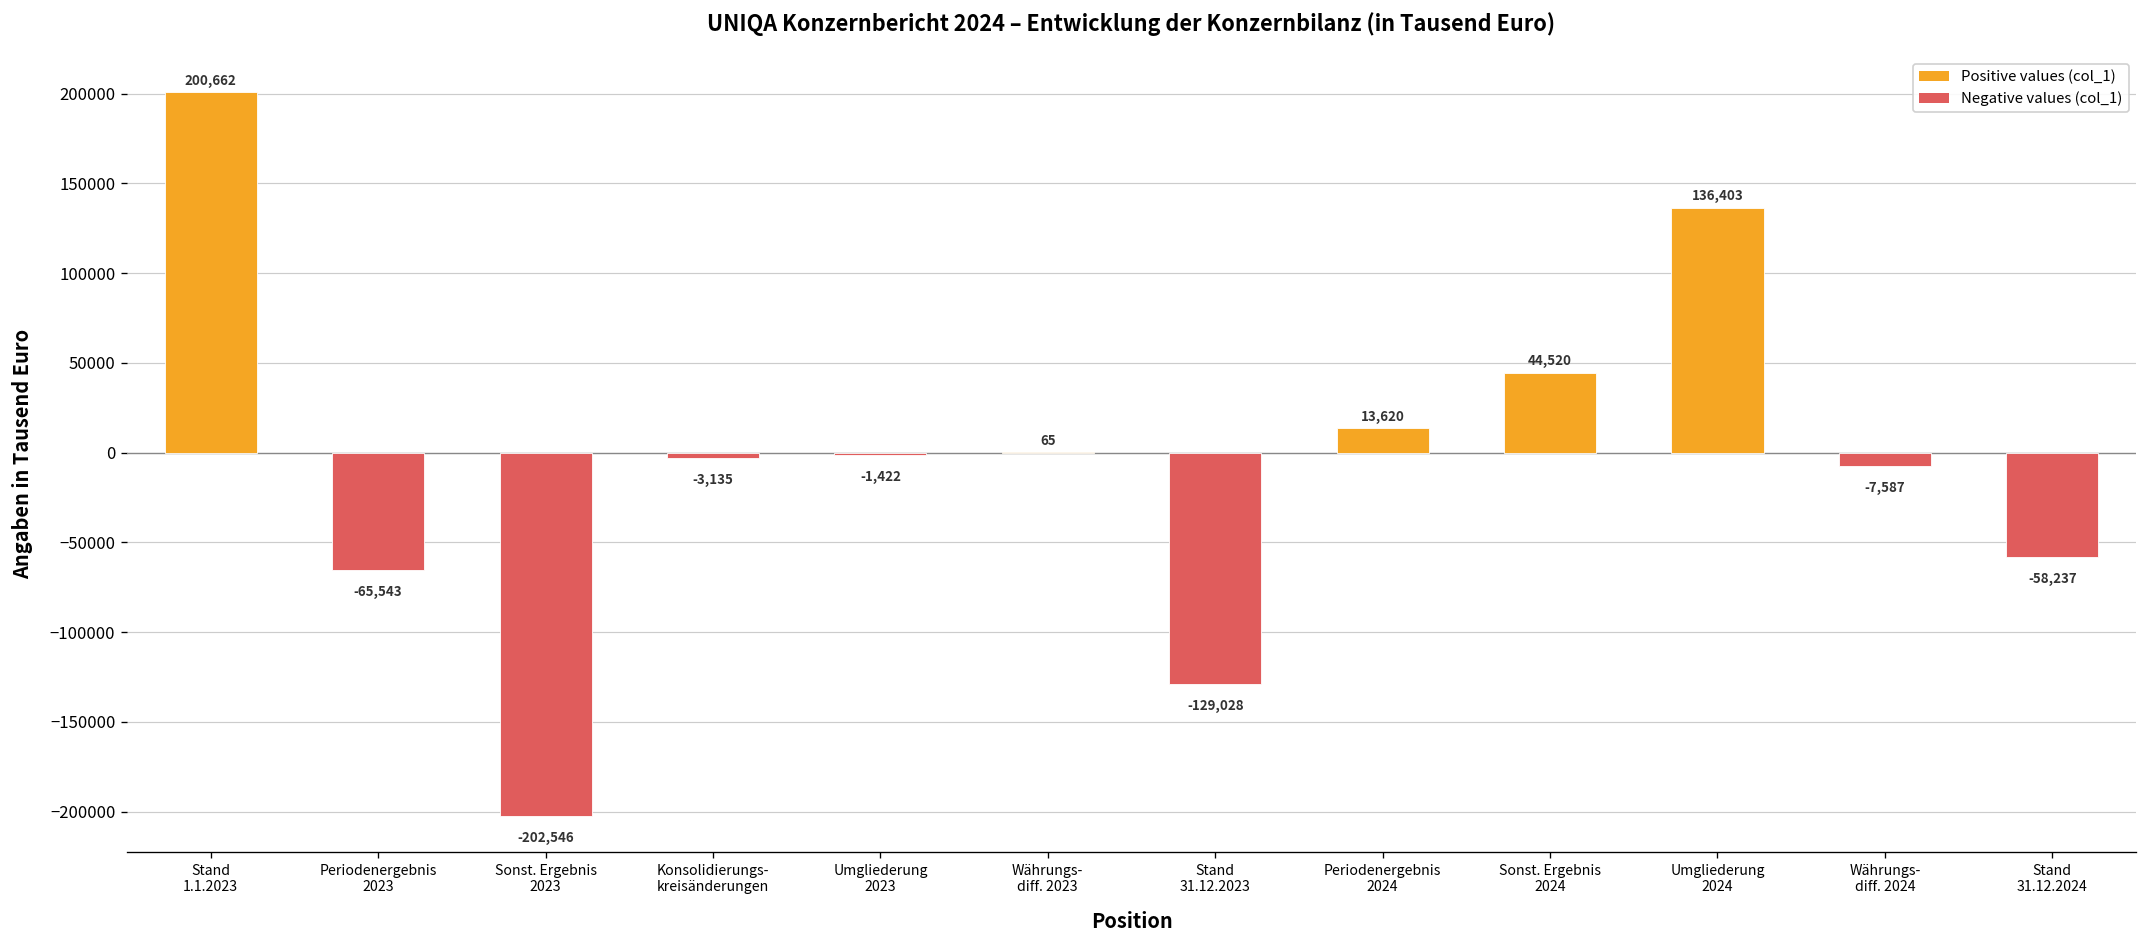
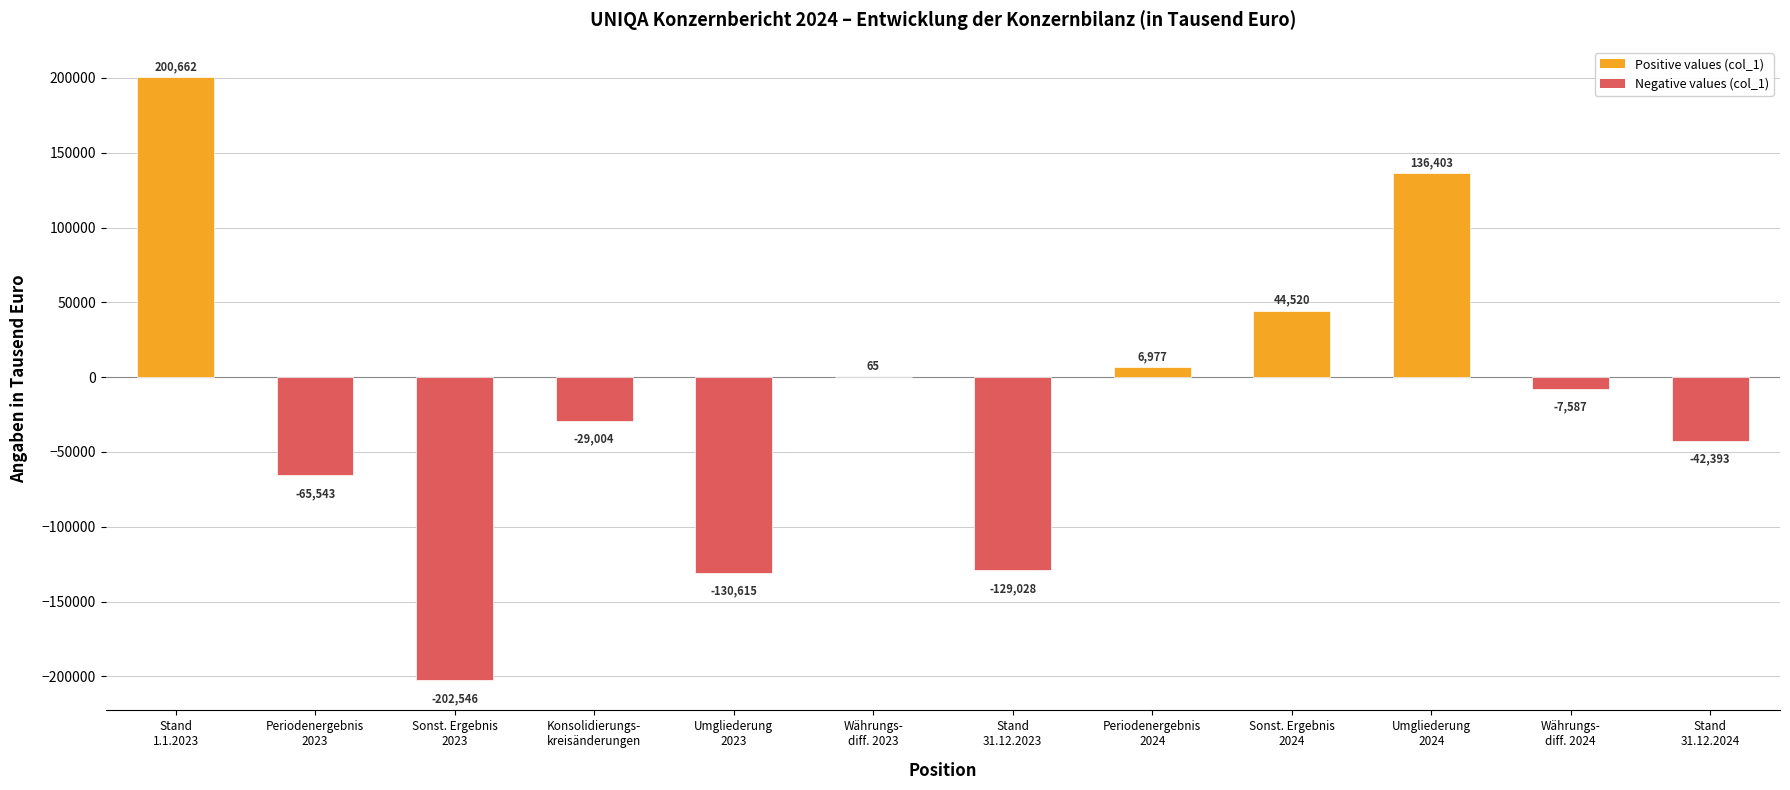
Konsolidierungs- kreisänderungen: -3,135 -> -29,004
Umgliederung 2023: -1,422 -> -130,615
Periodenergebnis 2024: 13,620 -> 6,977
Stand 31.12.2024: -58,237 -> -42,393
